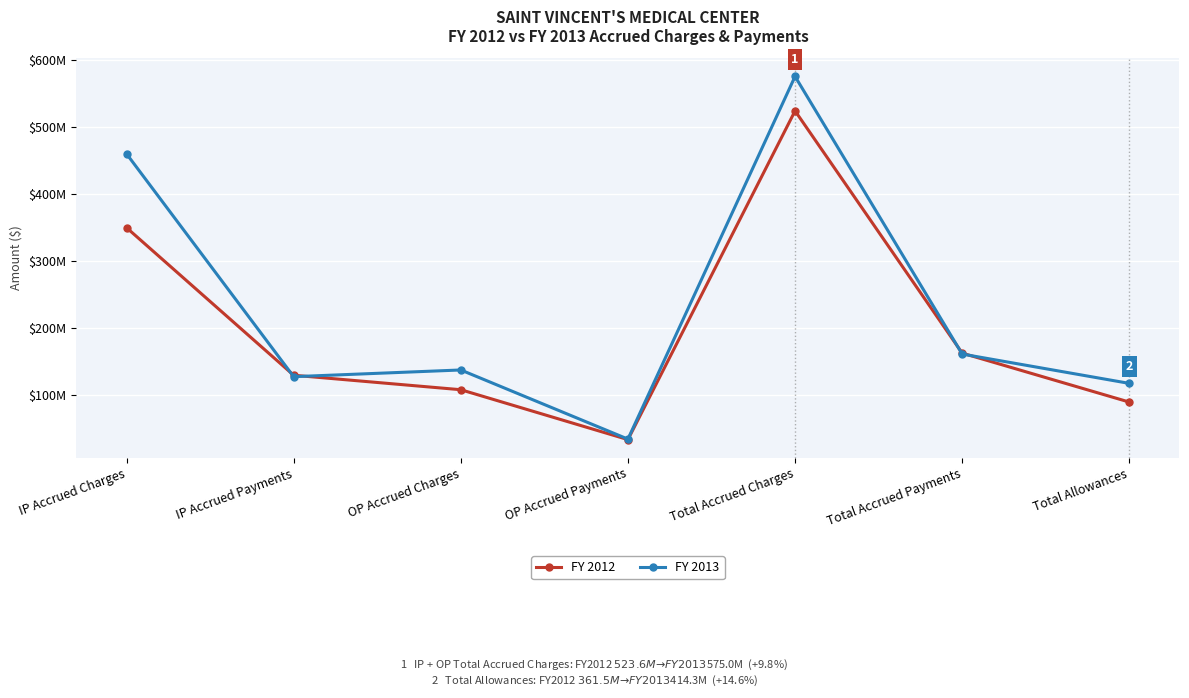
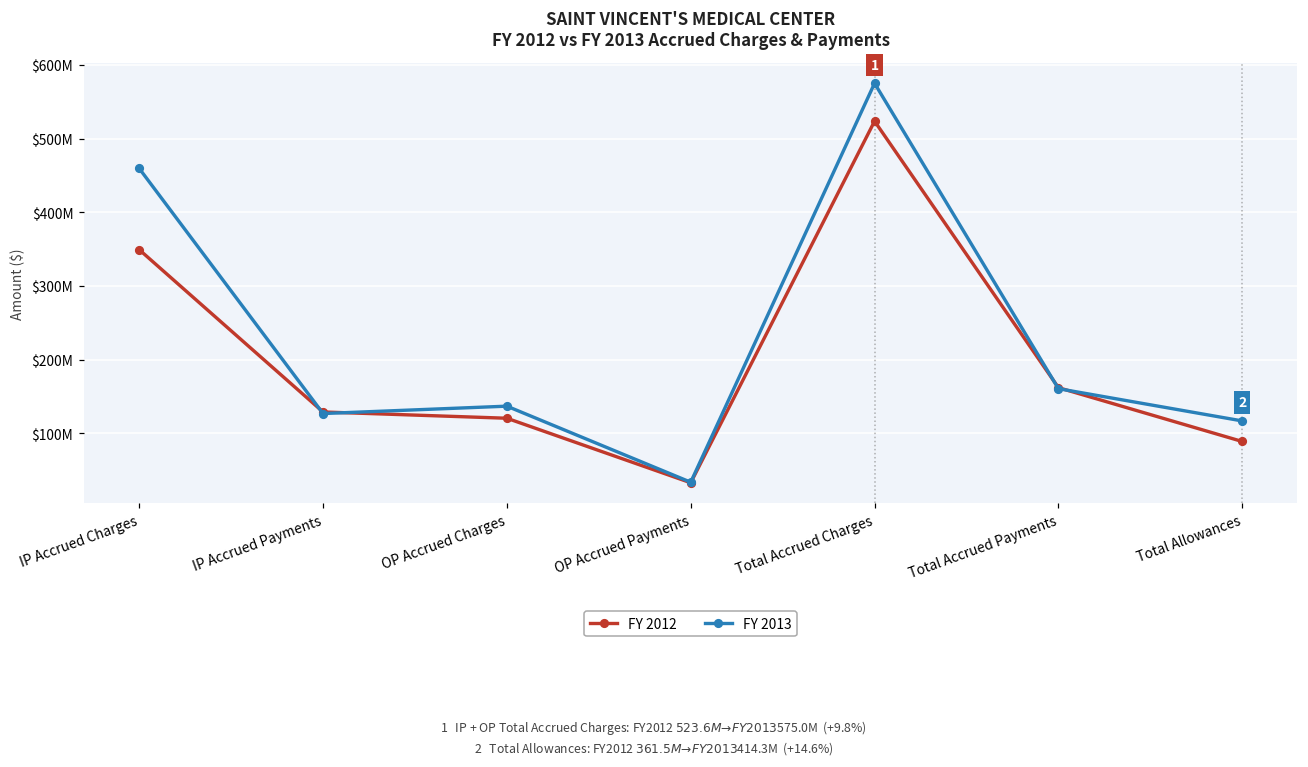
FY 2012, OP Accrued Charges: $110000000 -> $120000000
